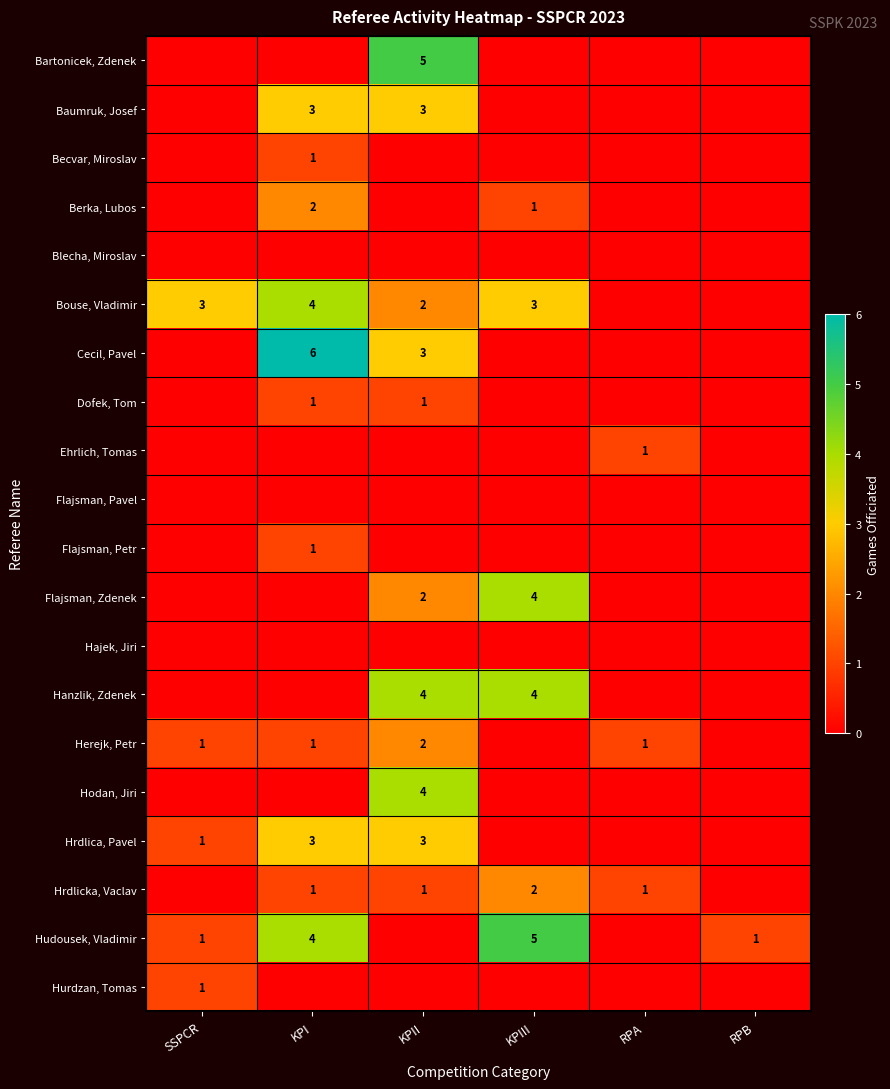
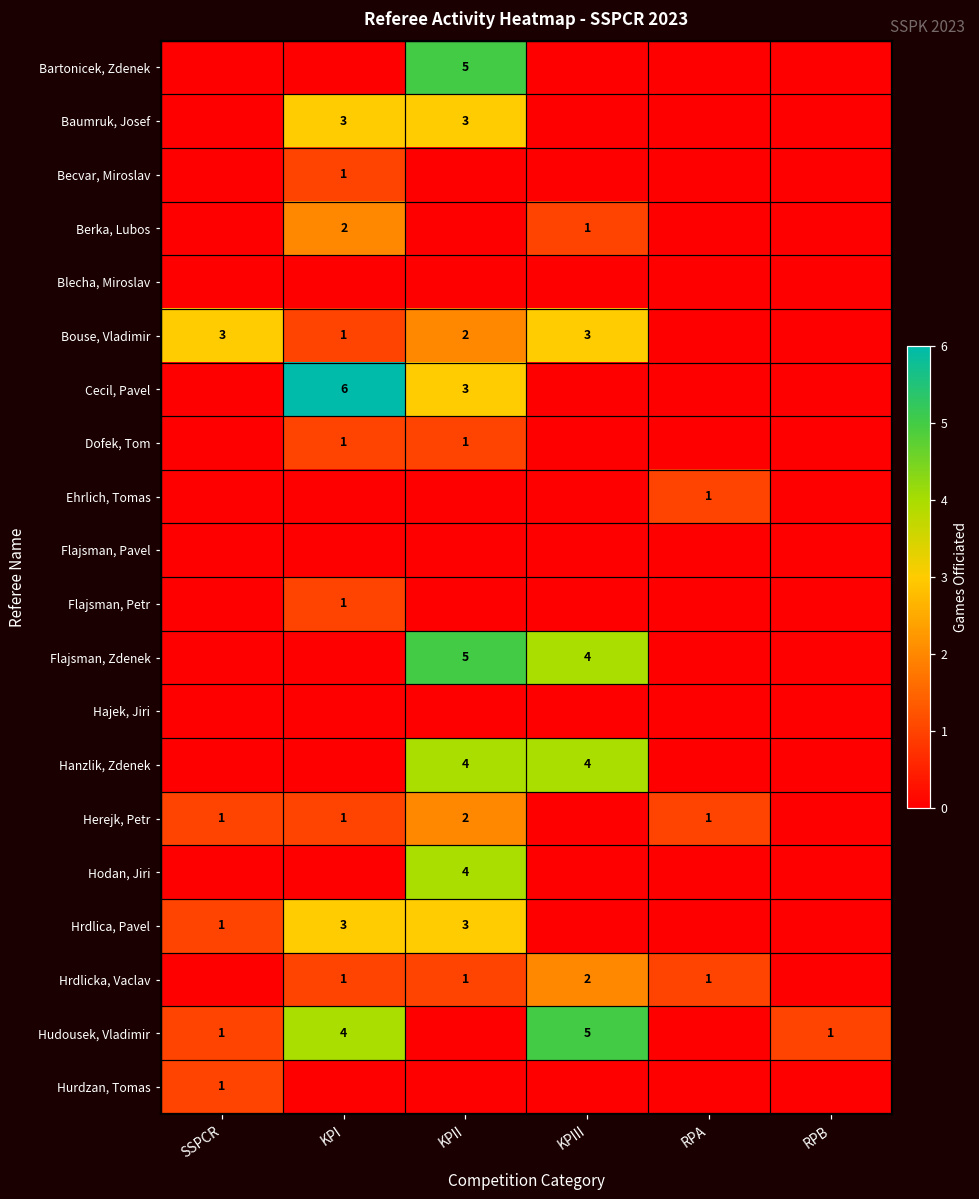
Bouse, Vladimir, KPI: 4 -> 1
Flajsman, Zdenek, KPII: 2 -> 5
